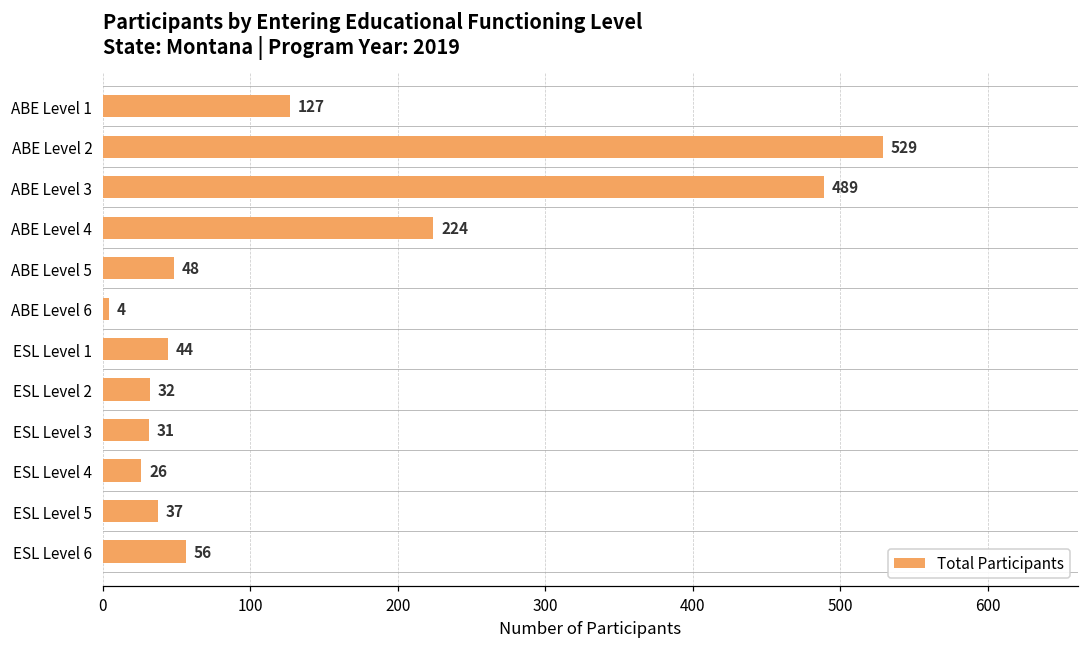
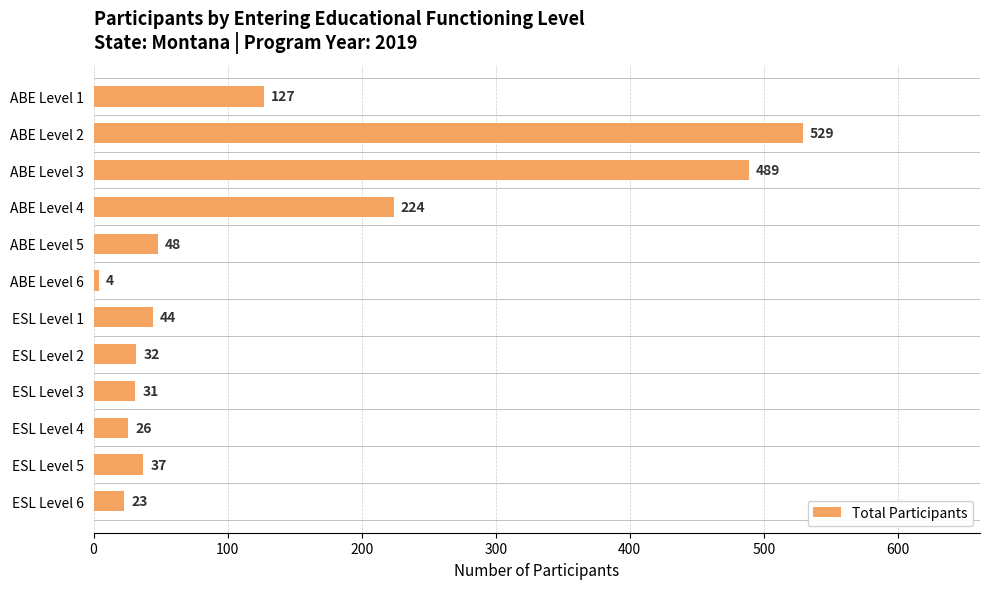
ESL Level 6: 56 -> 23
